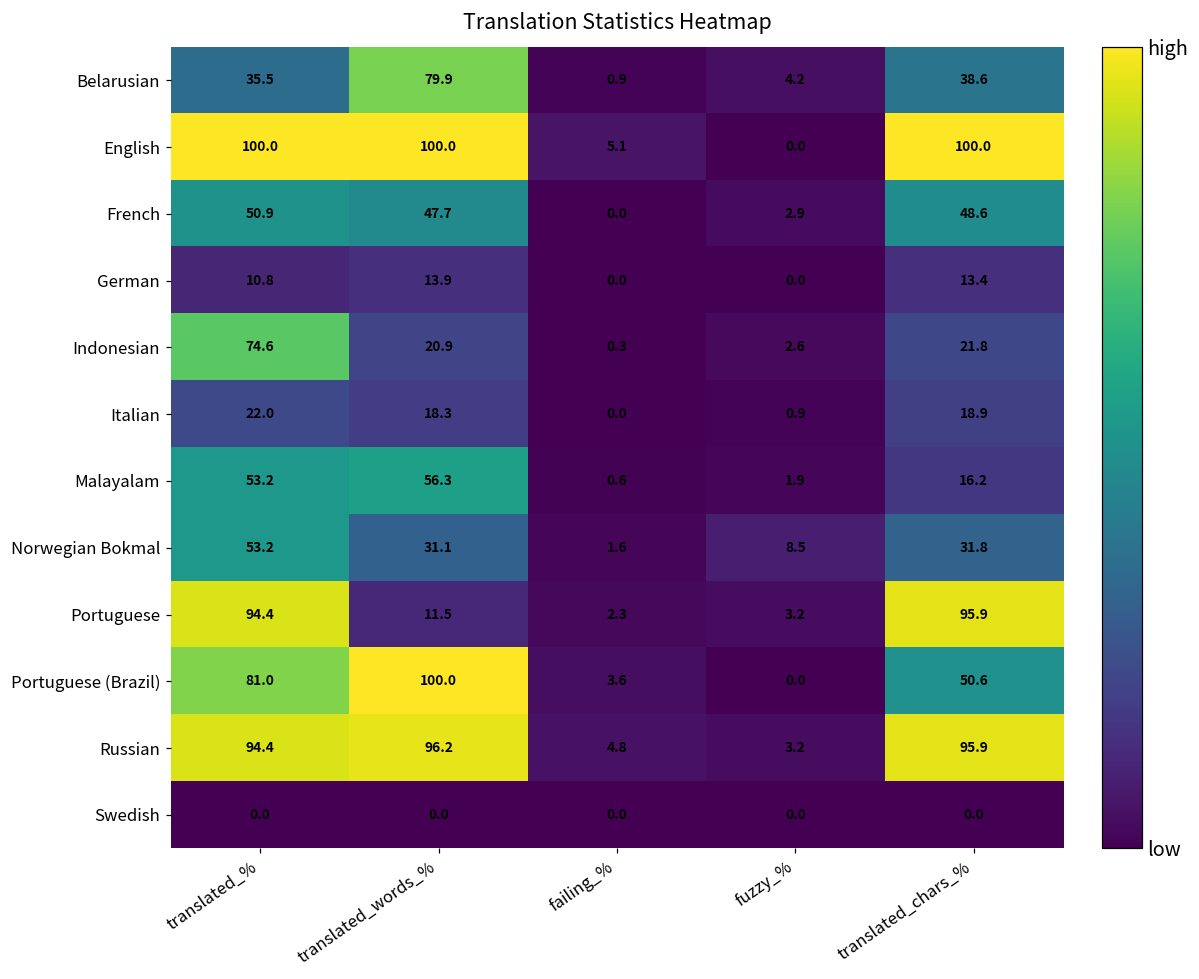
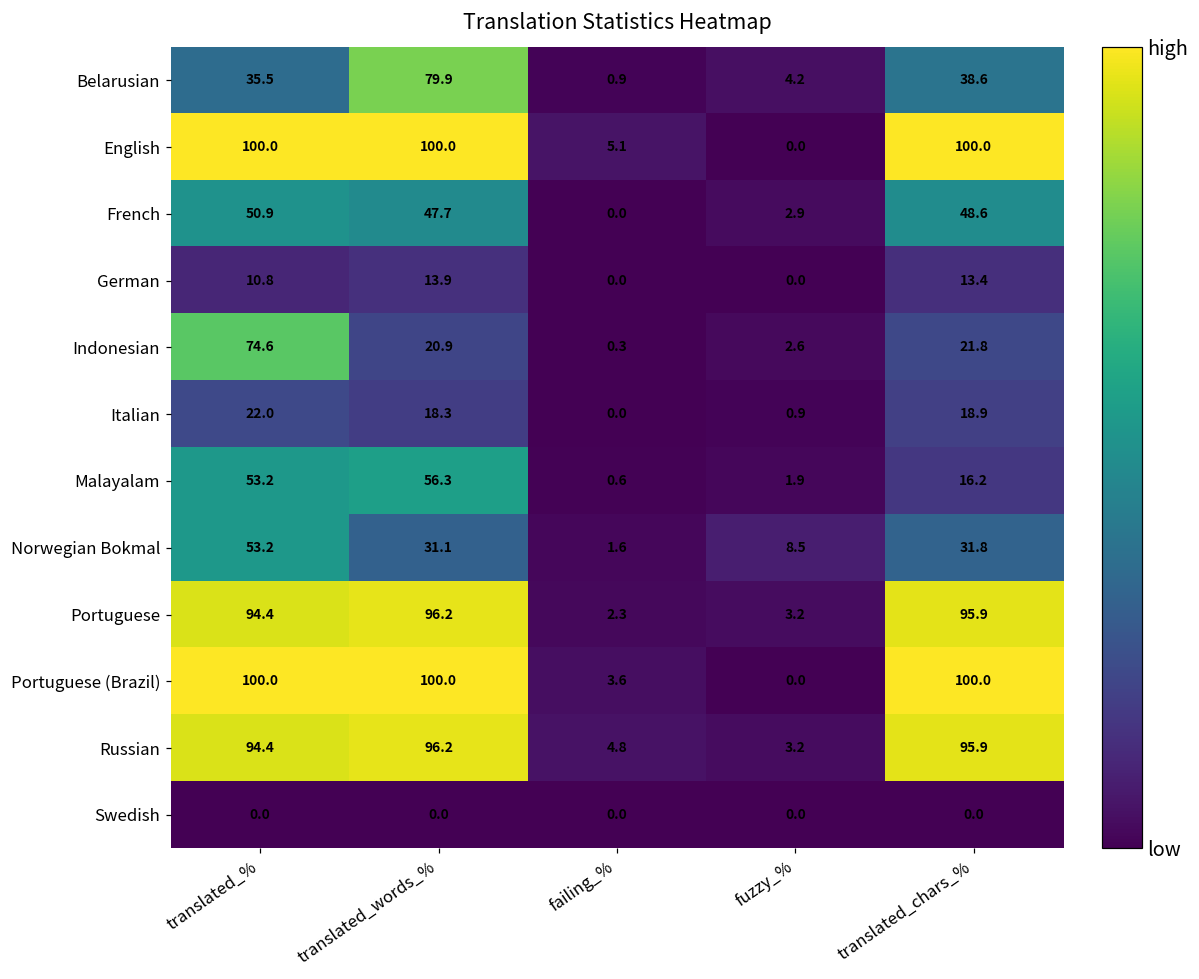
Portuguese, translated_words_%: 11.5 -> 96.2
Portuguese (Brazil), translated_%: 81.0 -> 100.0
Portuguese (Brazil), translated_chars_%: 50.6 -> 100.0
